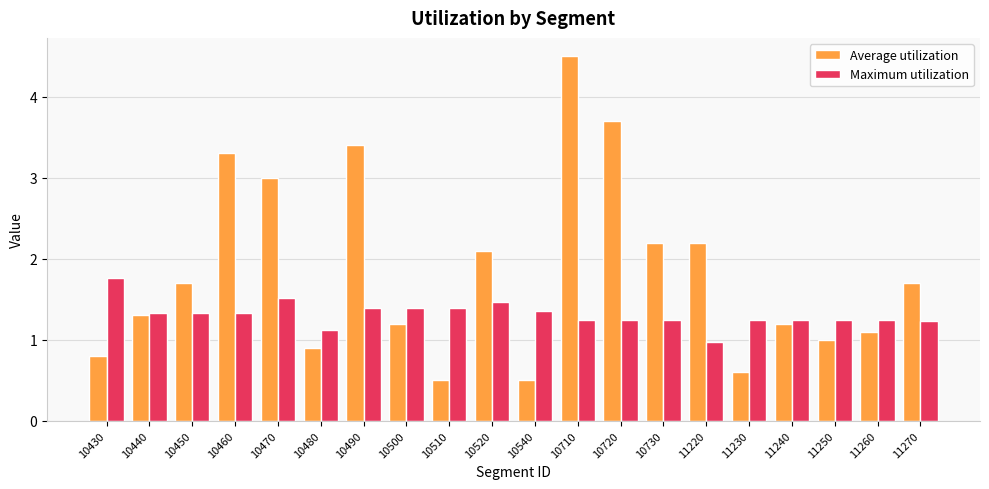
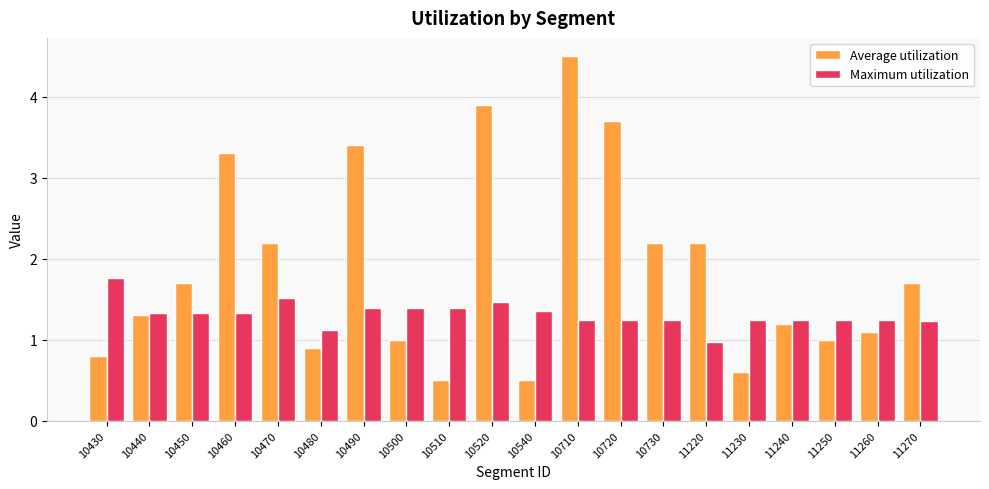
Average utilization, 10470: 3.0 -> 2.2
Average utilization, 10500: 1.2 -> 1.0
Average utilization, 10520: 2.1 -> 3.9
